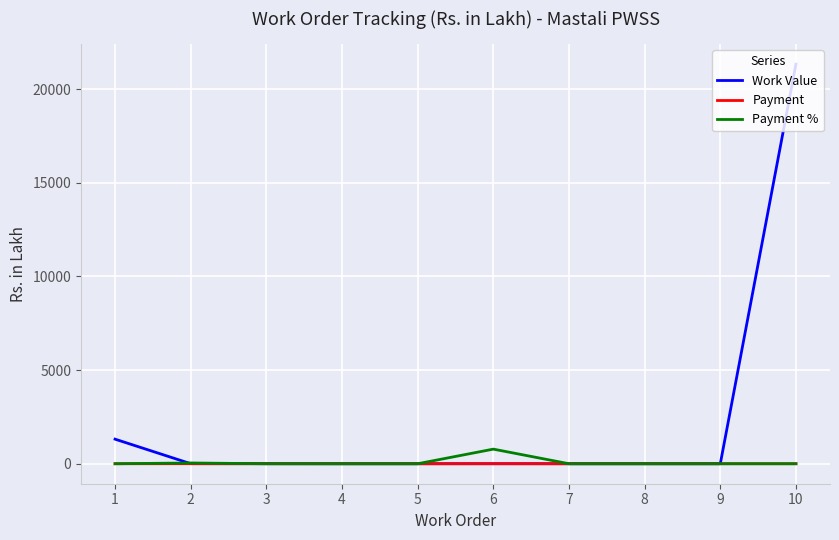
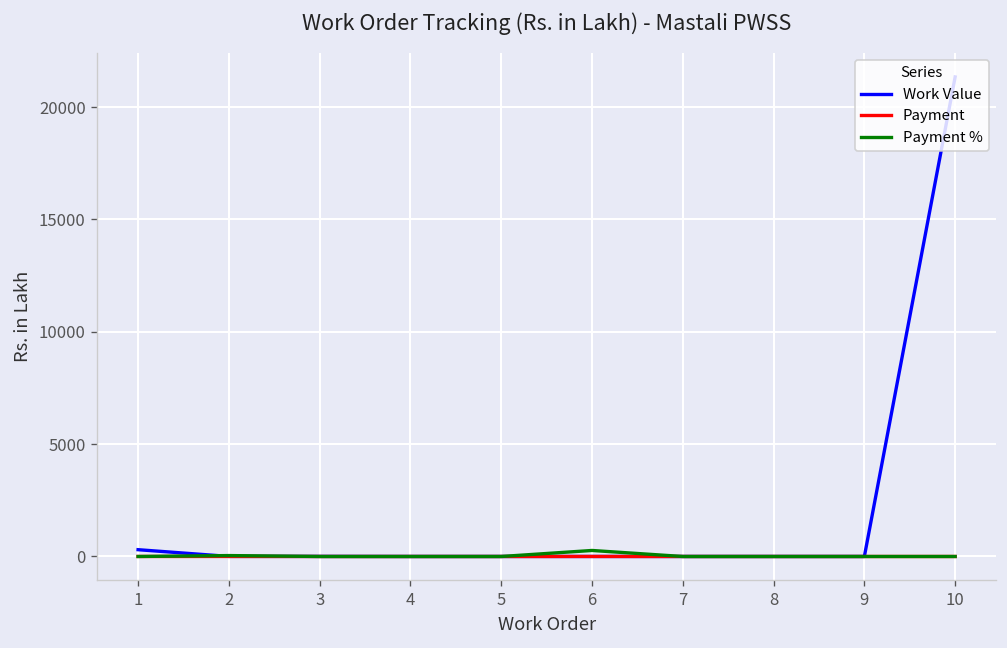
Work Value, 1: 1300 -> 300
Payment %, 6: 800 -> 300
